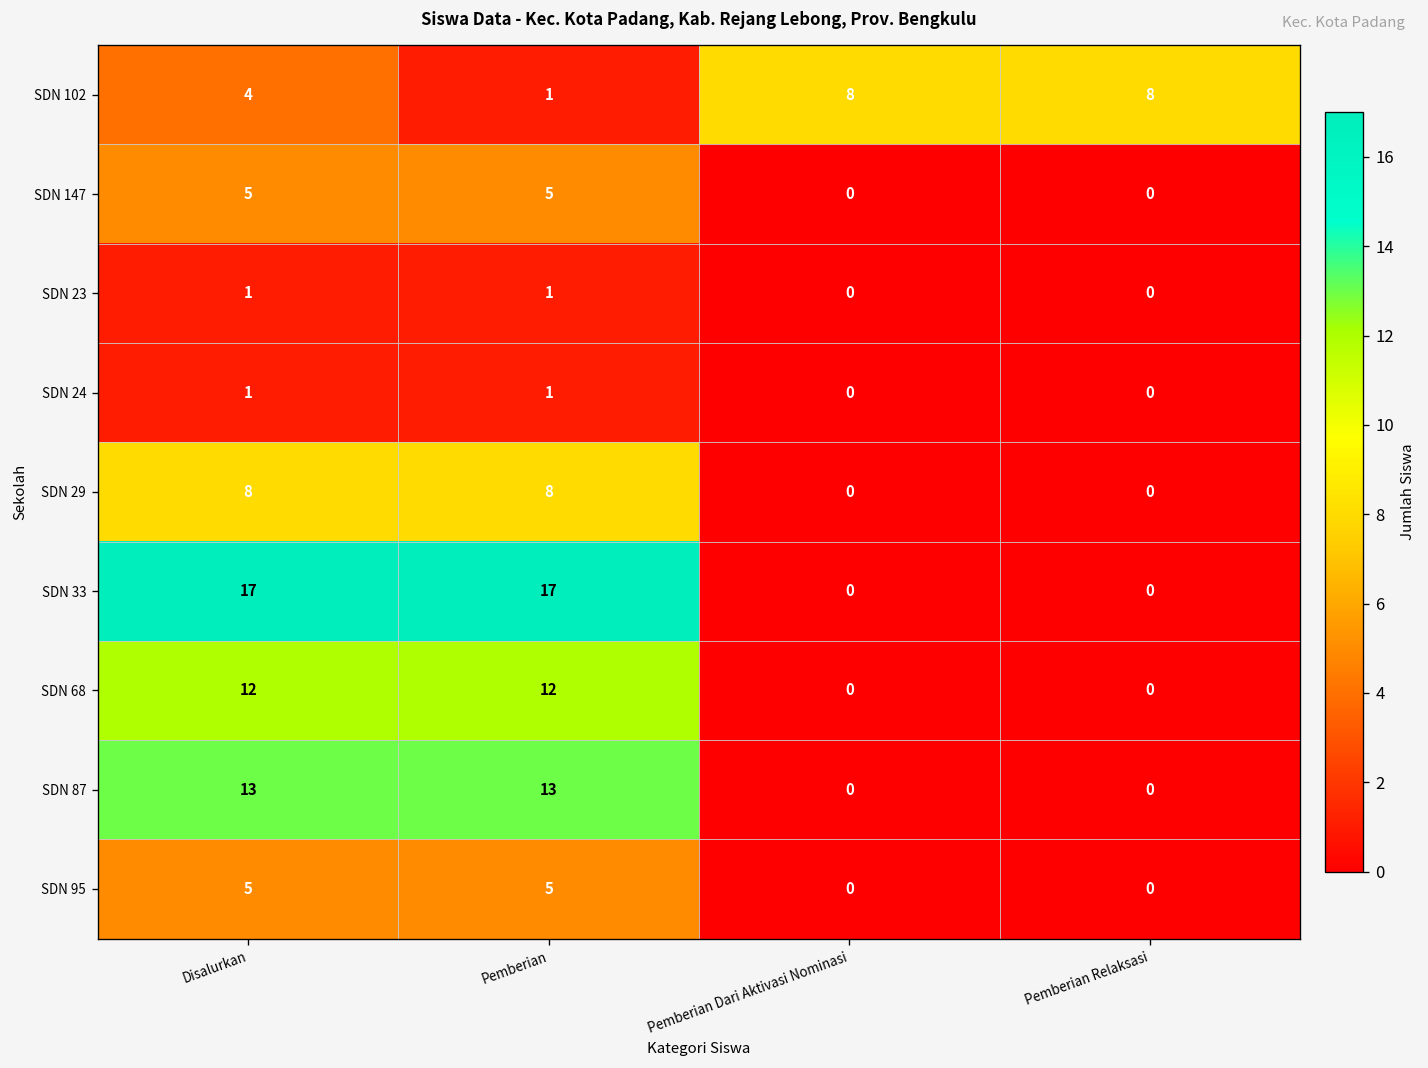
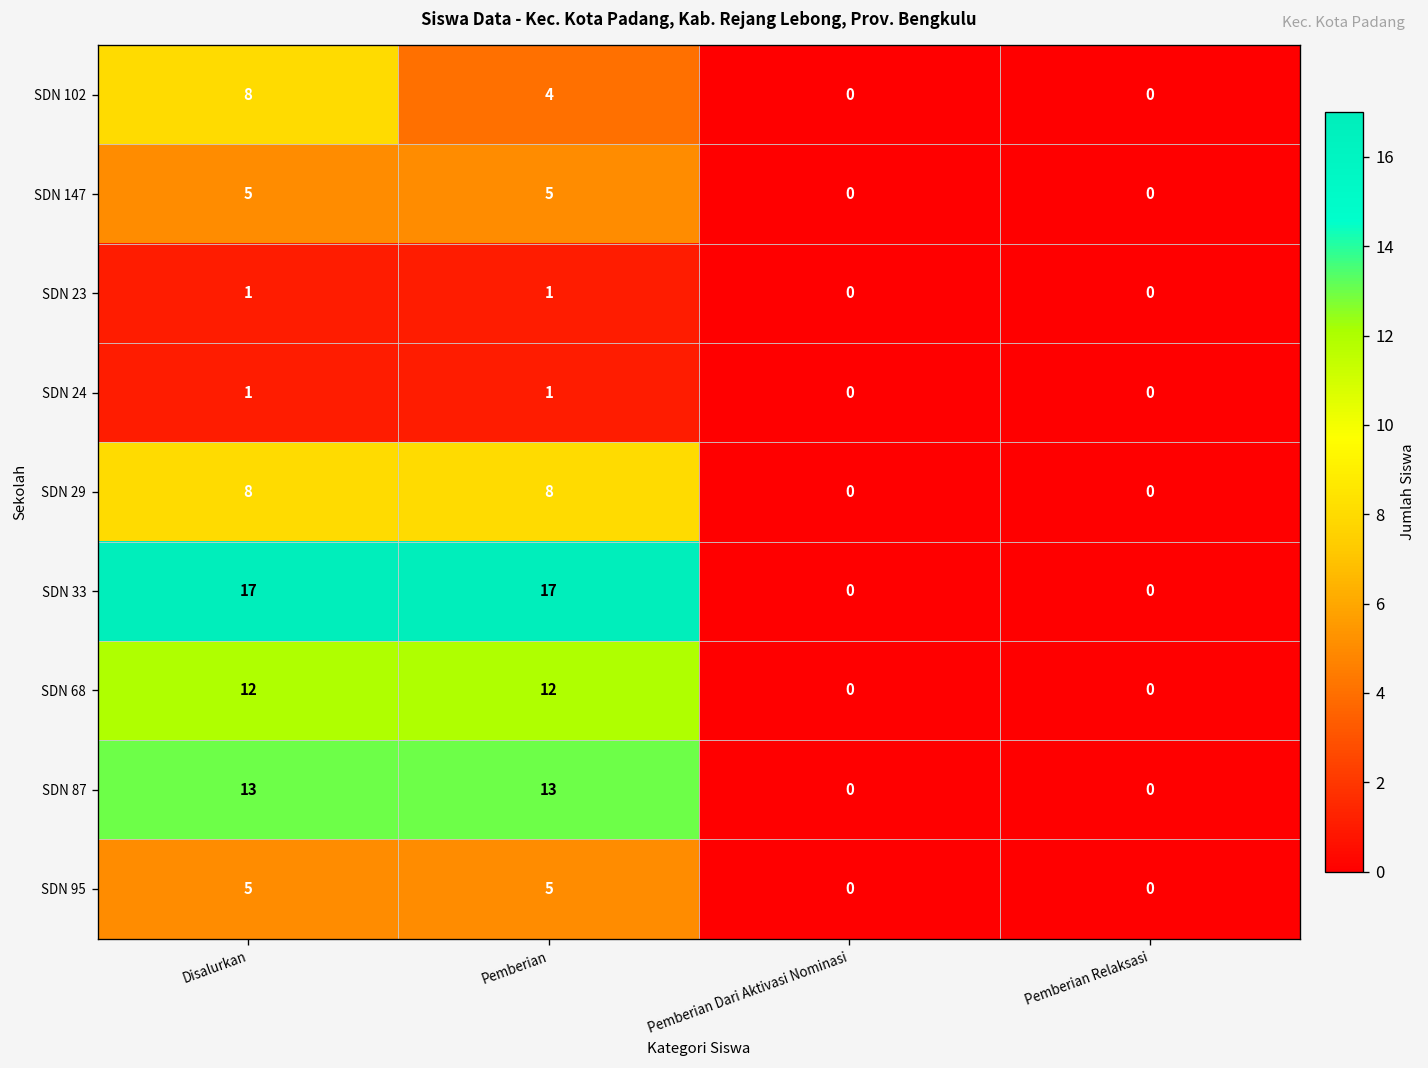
SDN 102, Disalurkan: 4 -> 8
SDN 102, Pemberian: 1 -> 4
SDN 102, Pemberian Dari Aktivasi Nominasi: 8 -> 0
SDN 102, Pemberian Relaksasi: 8 -> 0
